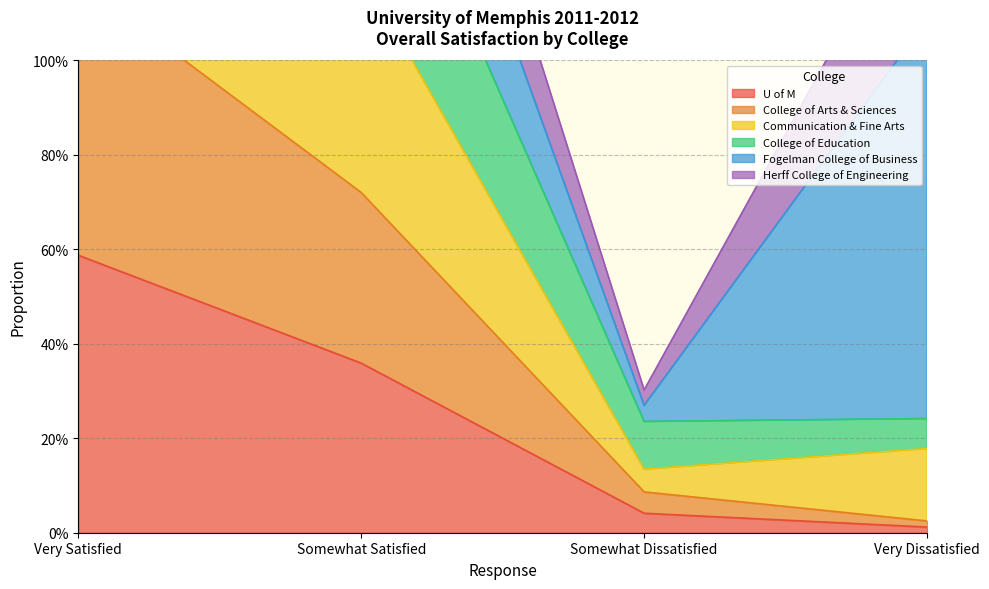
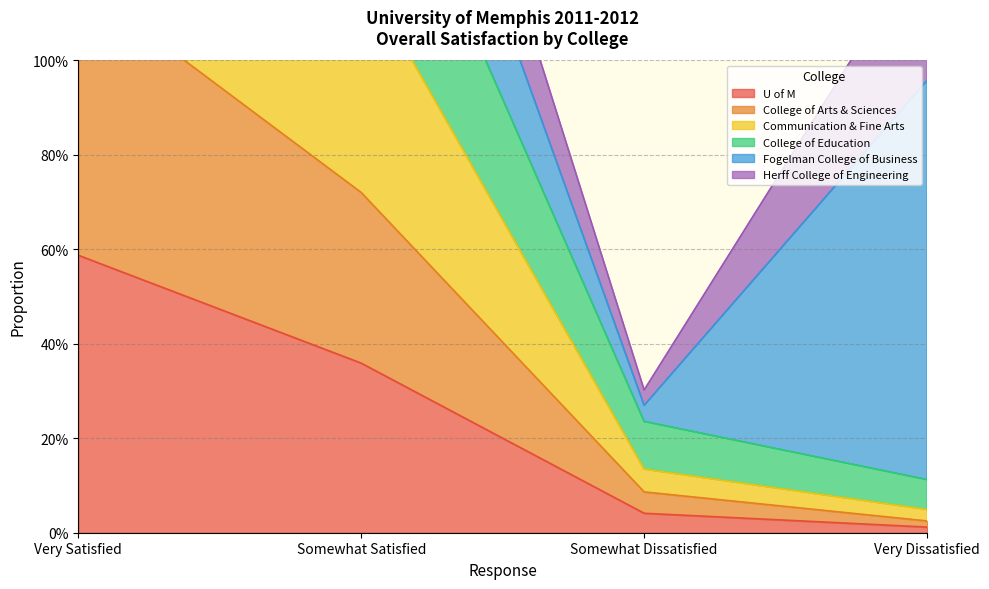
Communication & Fine Arts, Very Dissatisfied: 15% -> 2%
